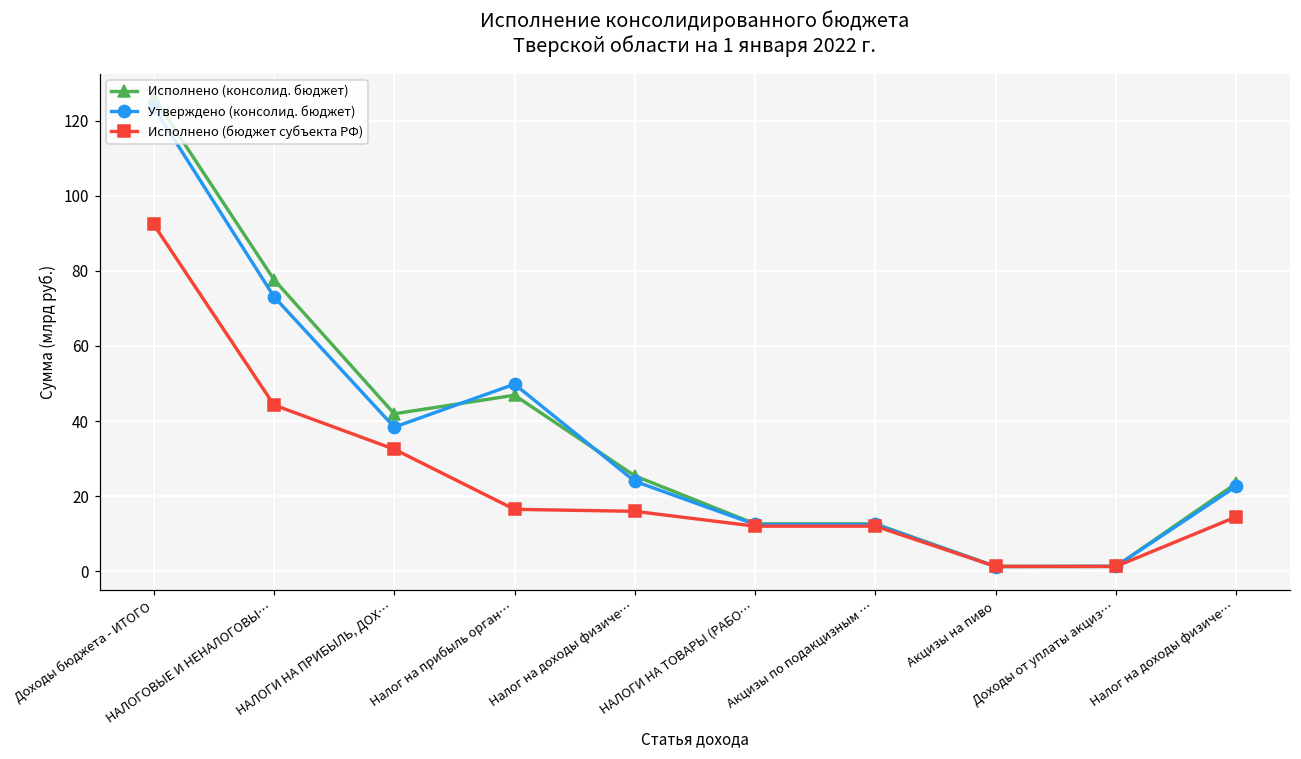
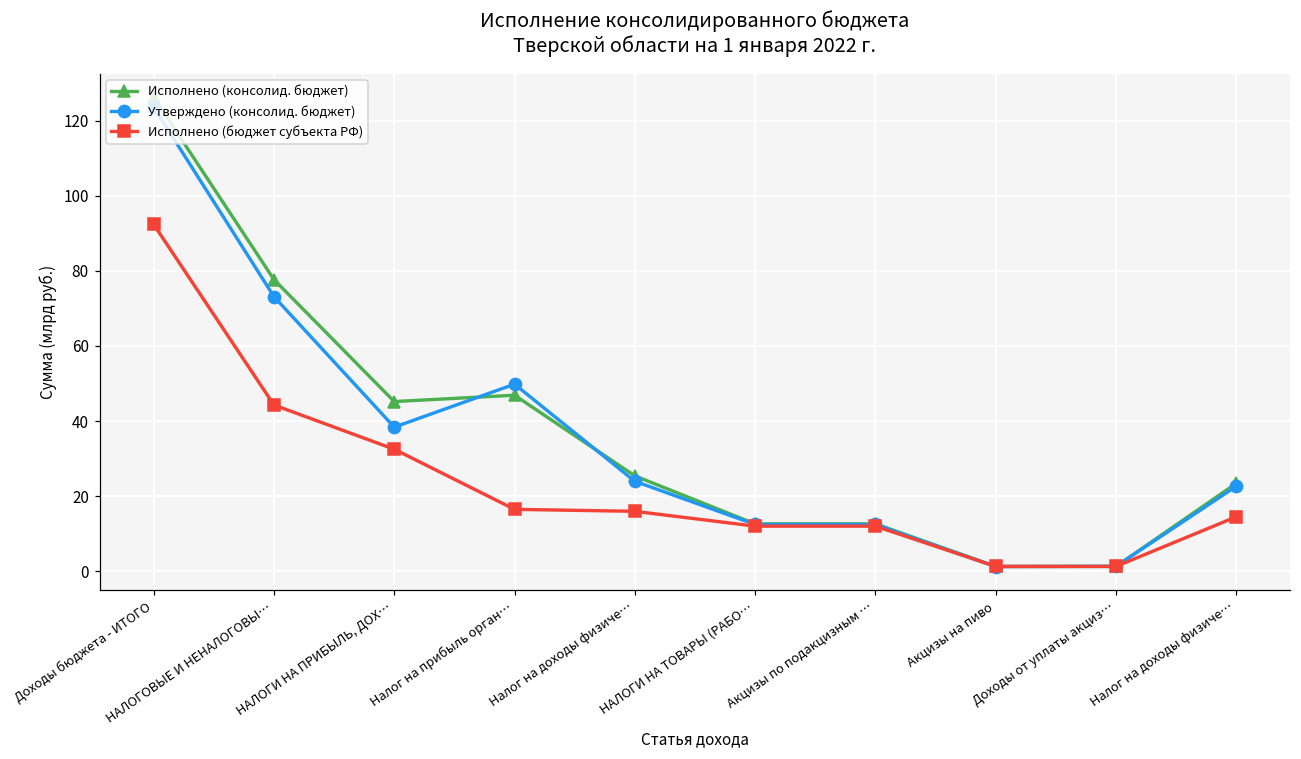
Исполнено (консолид. бюджет), НАЛОГИ НА ПРИБЫЛЬ, ДОХ…: 42 -> 45
